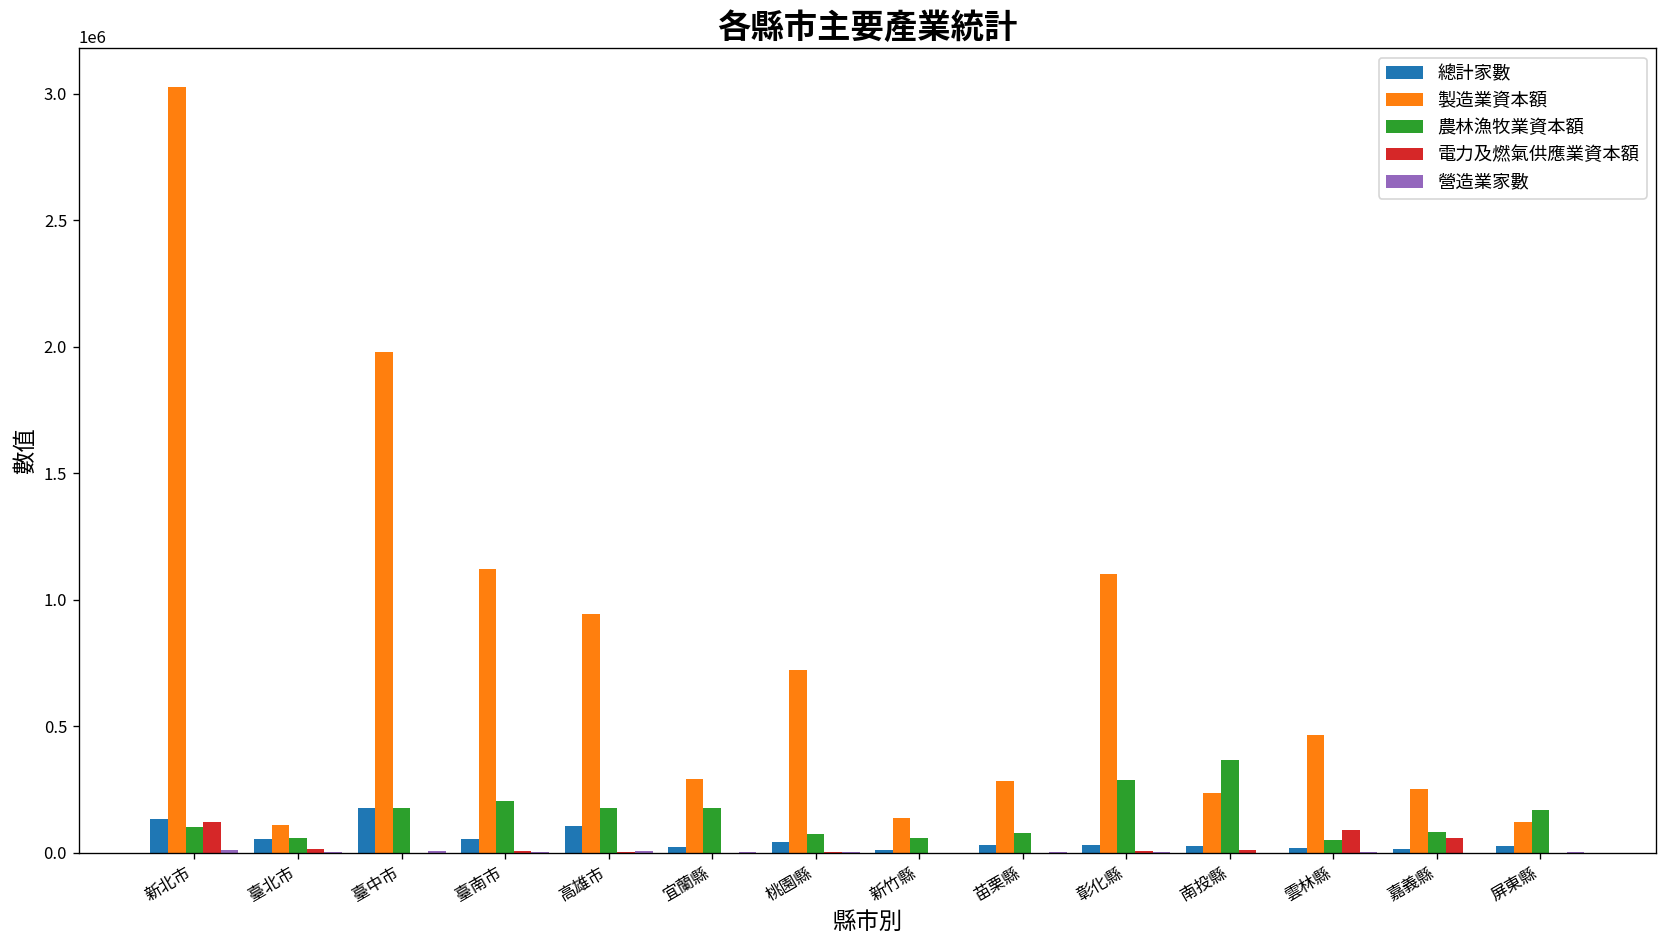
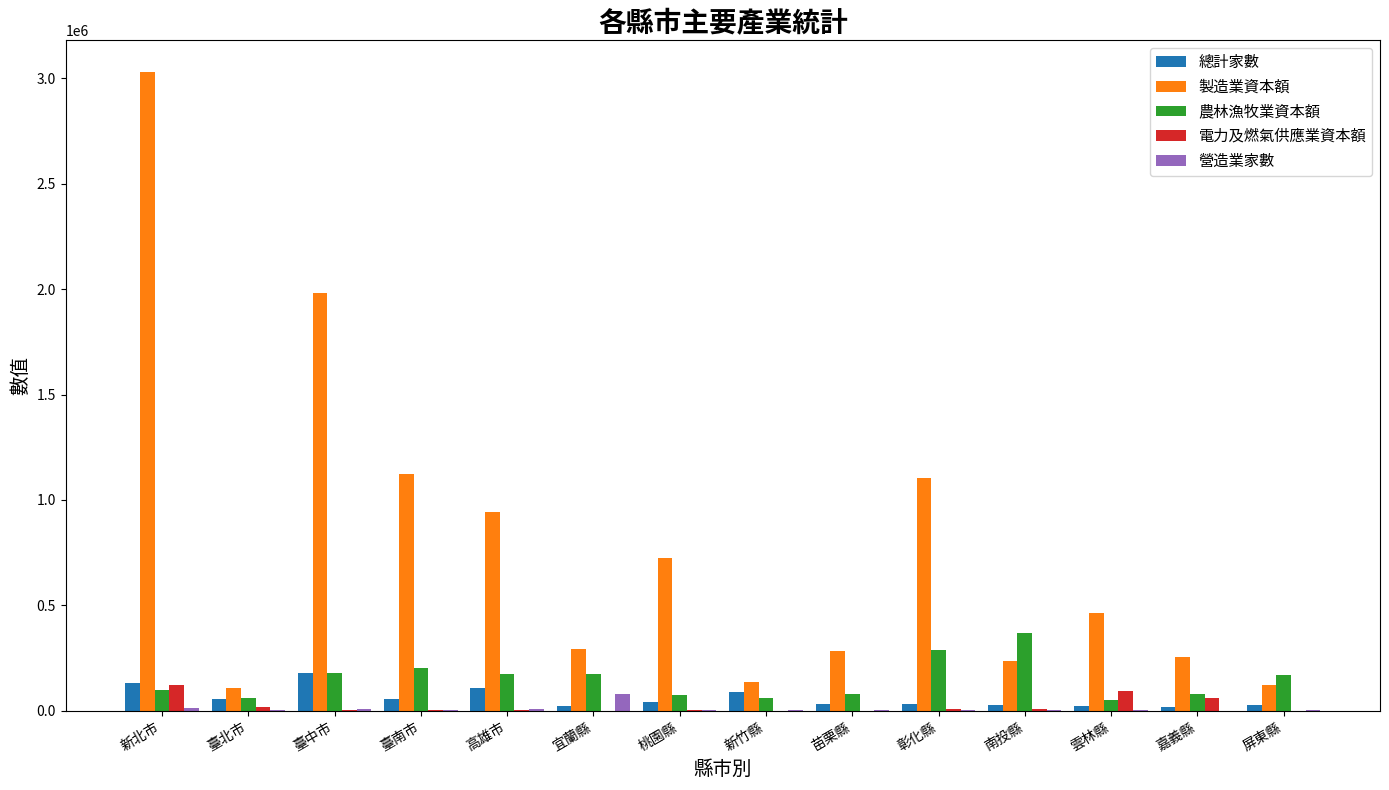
營造業家數, 宜蘭縣: 0 -> 80000
總計家數, 新竹縣: 10000 -> 90000
